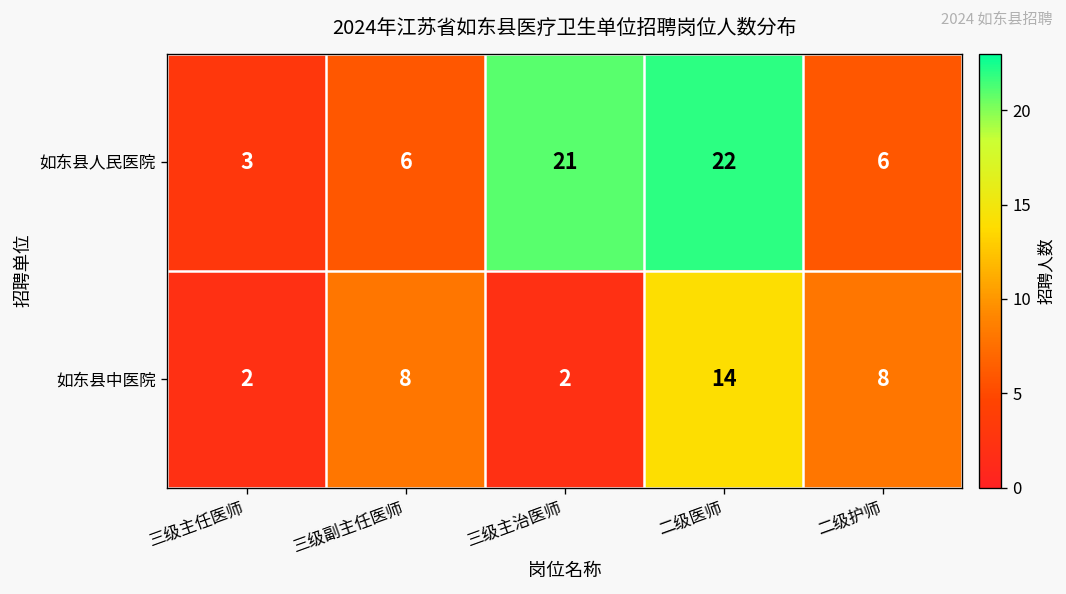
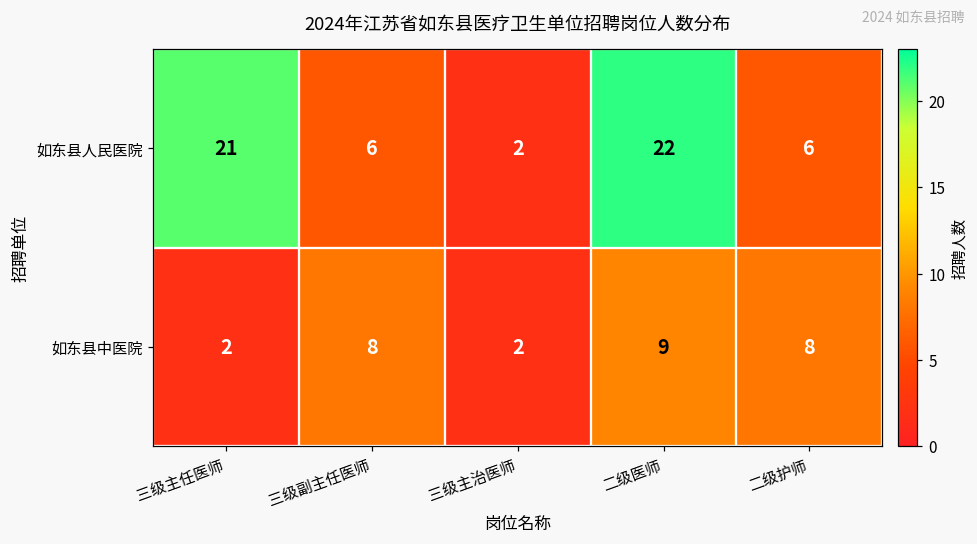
如东县人民医院, 三级主任医师: 3 -> 21
如东县人民医院, 三级主治医师: 21 -> 2
如东县中医院, 二级医师: 14 -> 9
